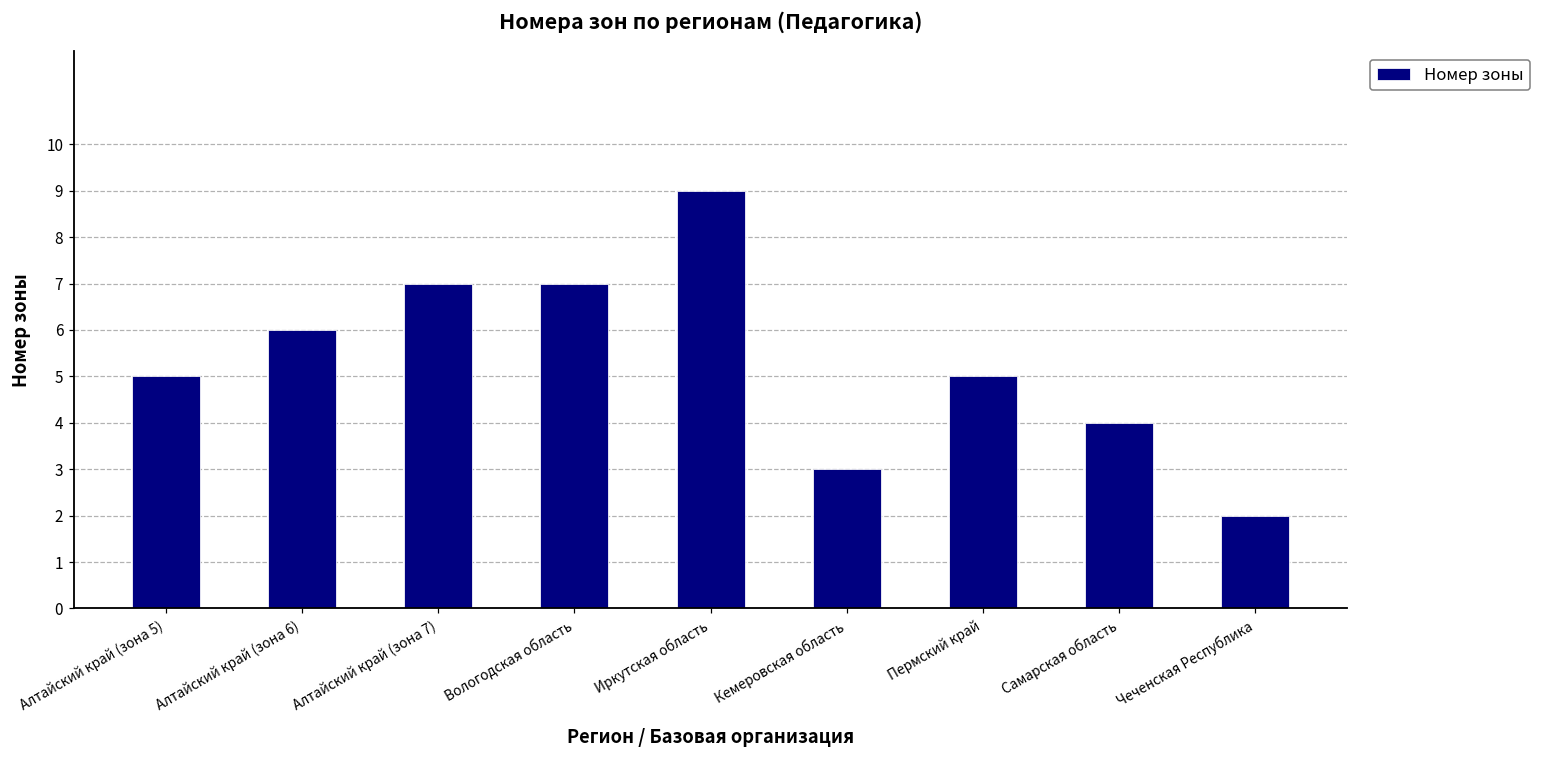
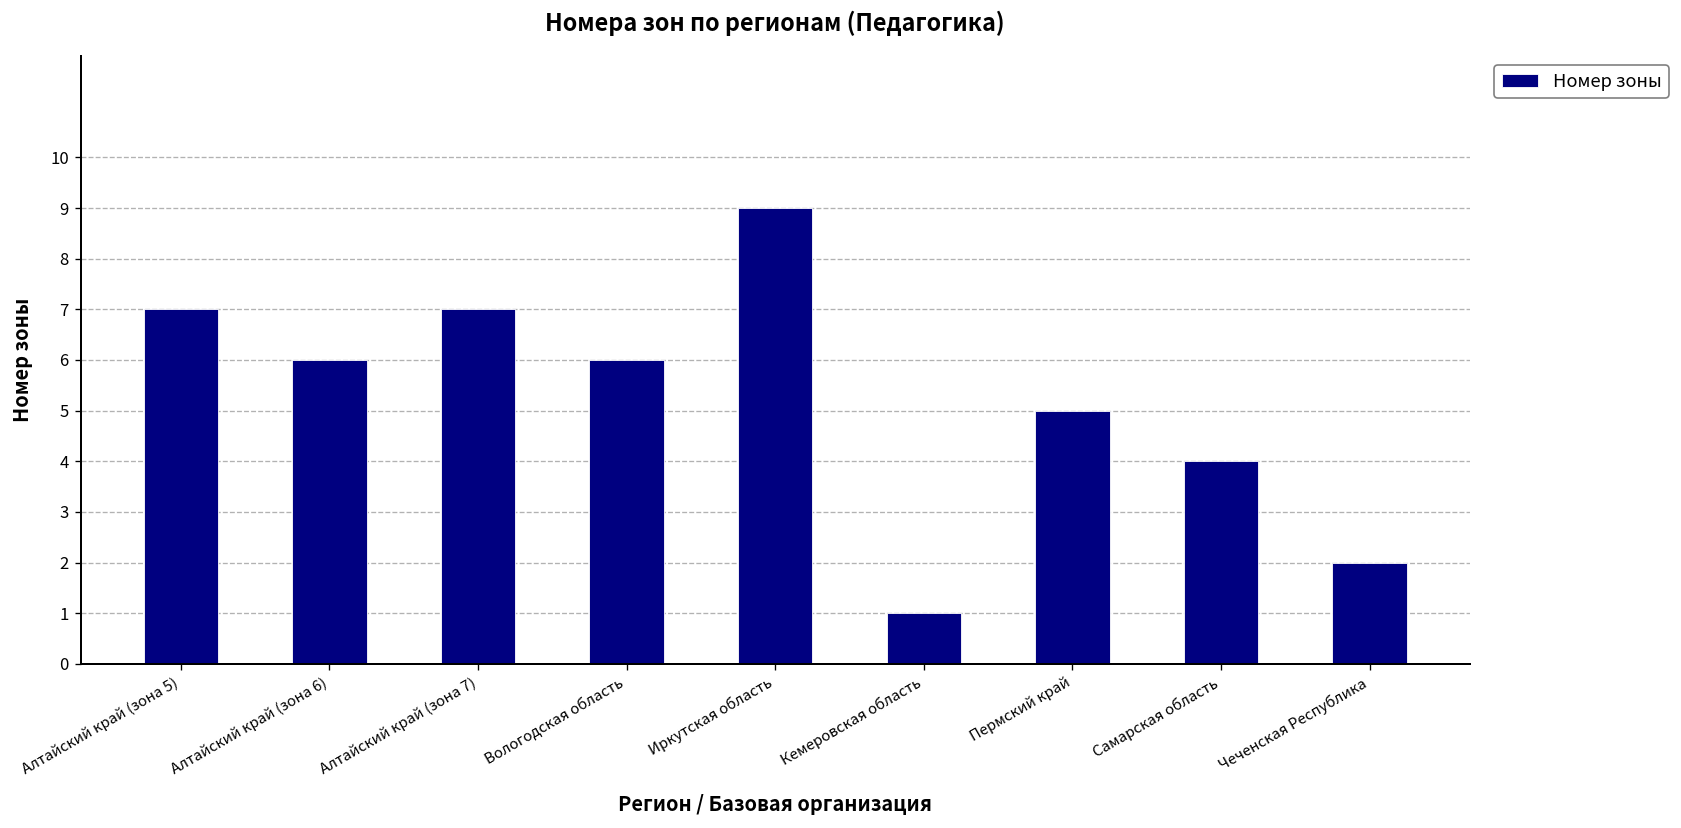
Алтайский край (зона 5): 5 -> 7
Вологодская область: 7 -> 6
Кемеровская область: 3 -> 1
